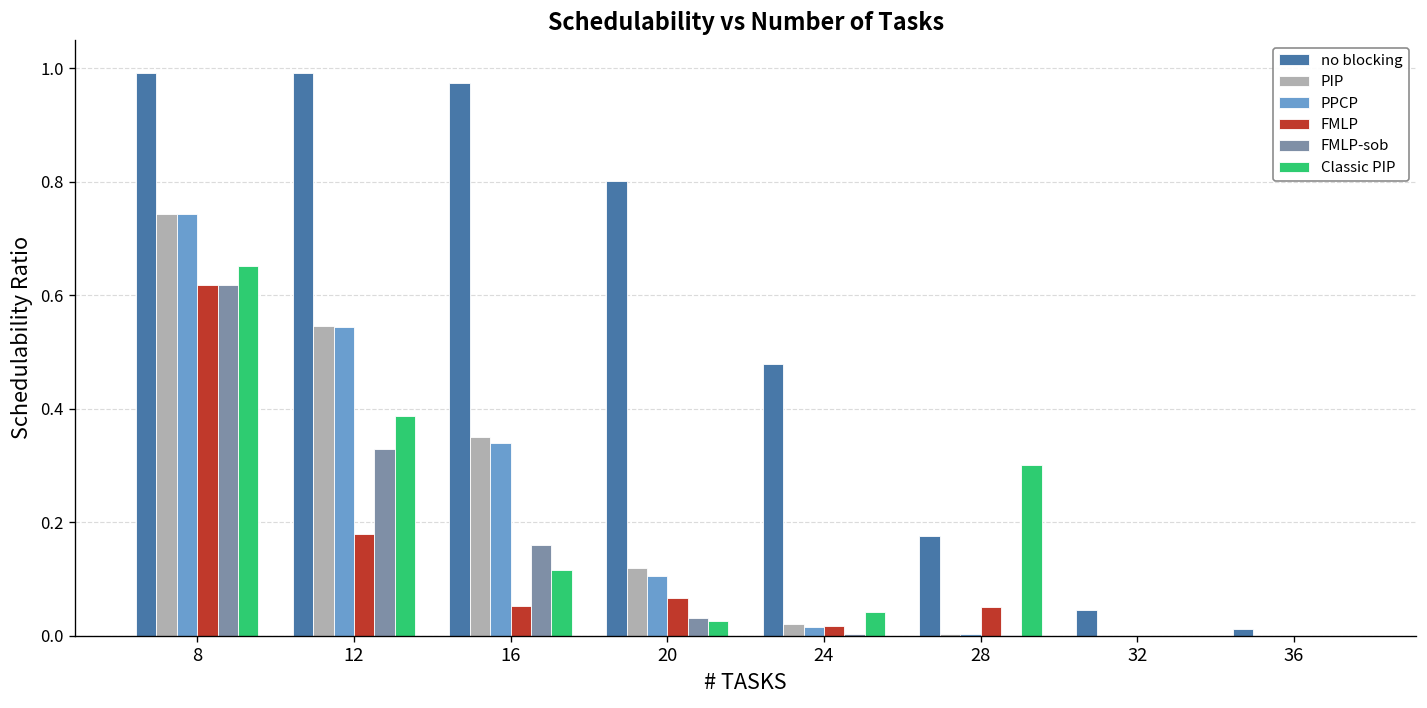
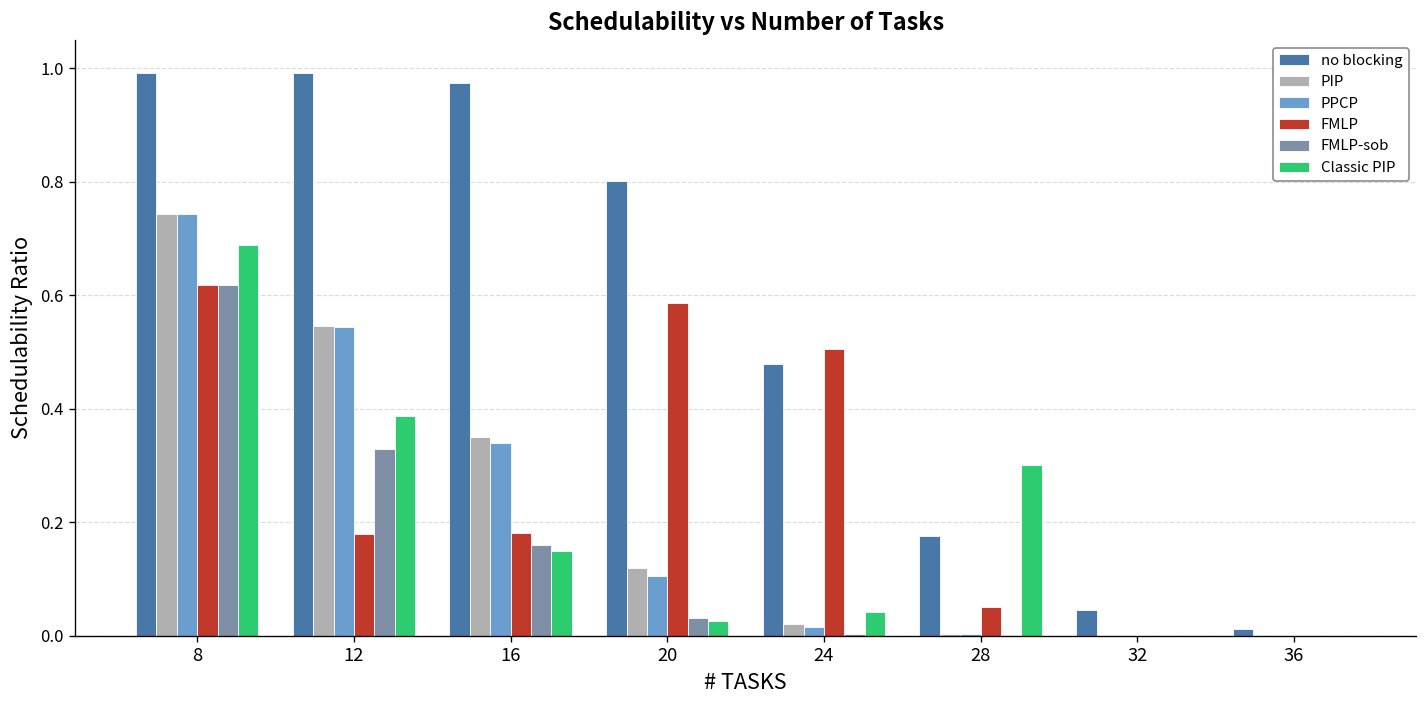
Classic PIP, 8: 0.65 -> 0.69
FMLP, 16: 0.05 -> 0.18
Classic PIP, 16: 0.12 -> 0.15
FMLP, 20: 0.07 -> 0.59
FMLP, 24: 0.02 -> 0.50
